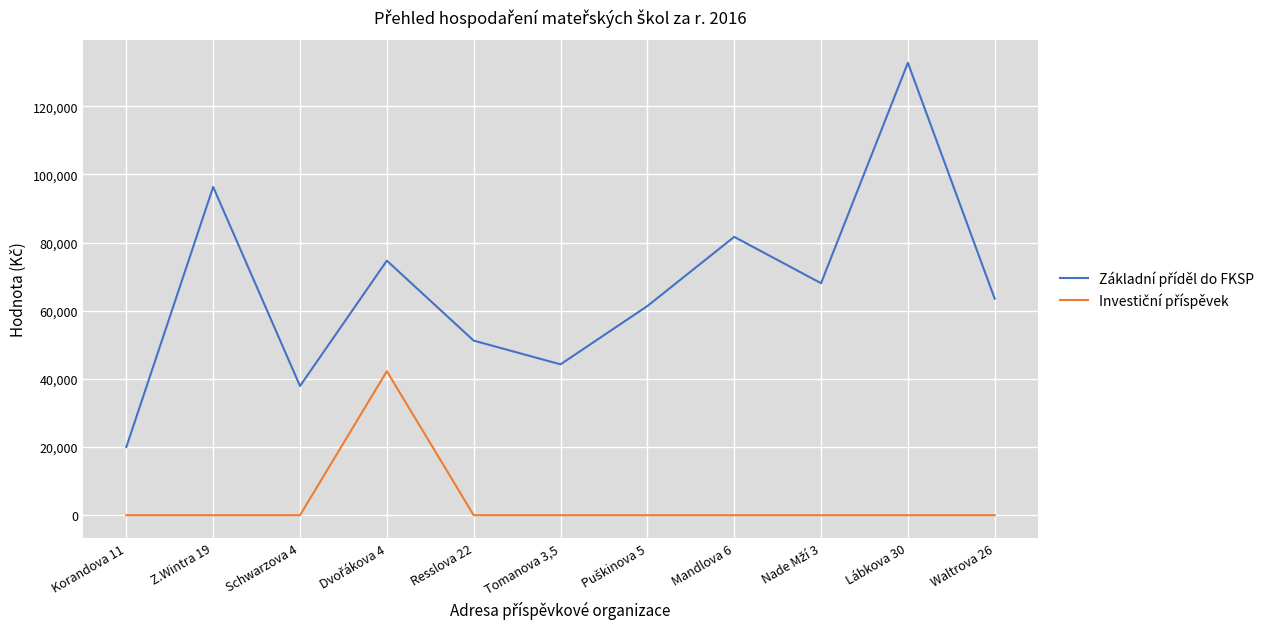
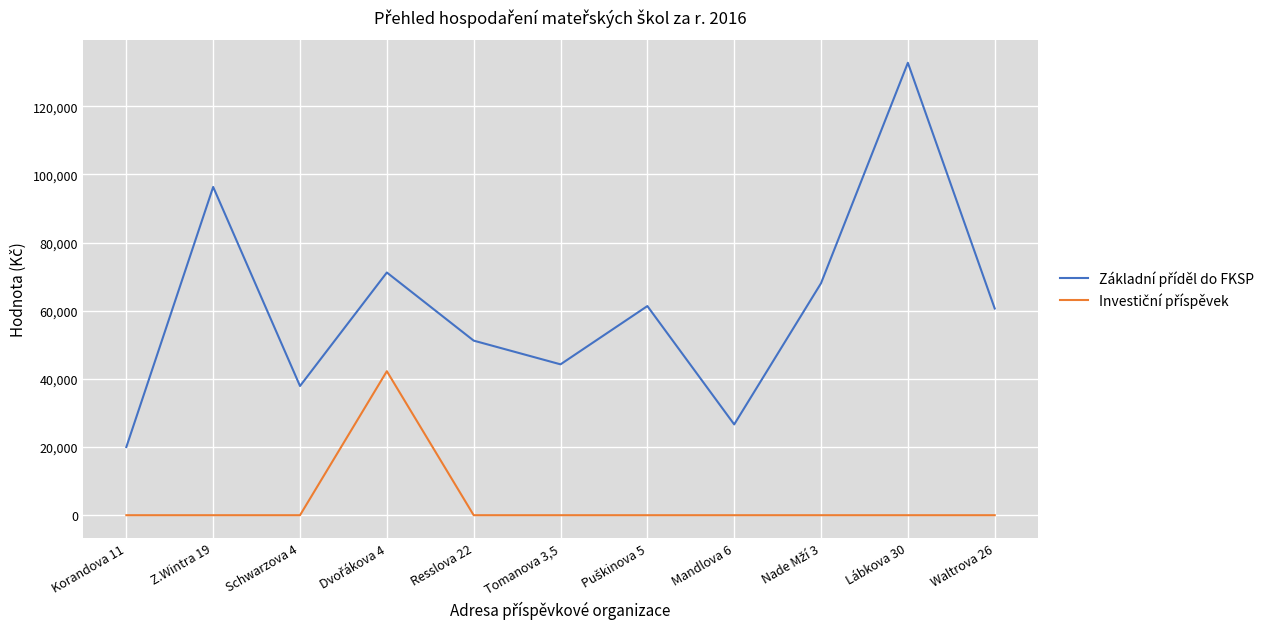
Základní příděl do FKSP, Dvořákova 4: 75,000 -> 71,000
Základní příděl do FKSP, Mandlova 6: 82,000 -> 27,000
Základní příděl do FKSP, Waltrova 26: 64,000 -> 61,000
